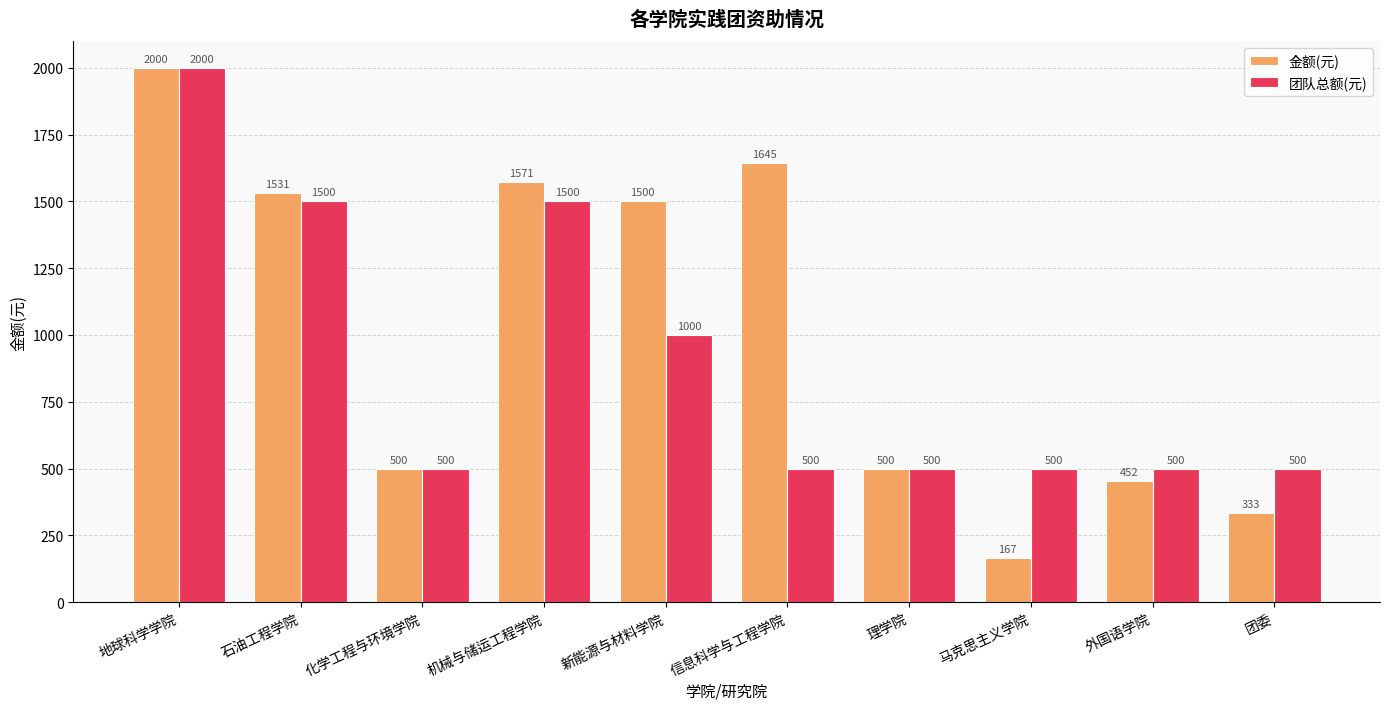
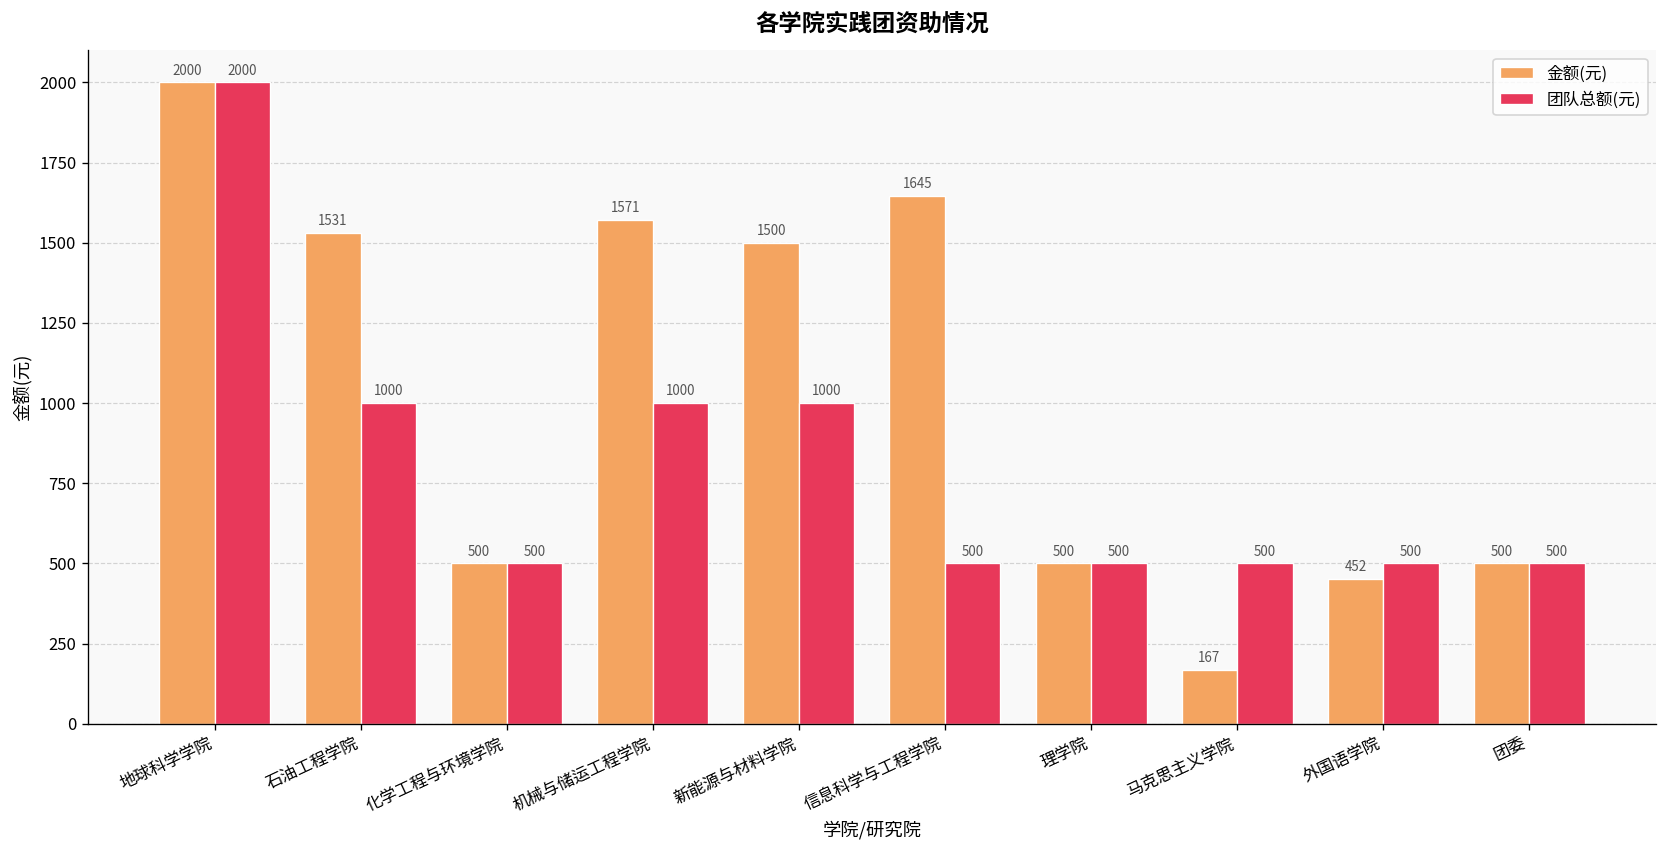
团队总额(元), 石油工程学院: 1500 -> 1000
团队总额(元), 机械与储运工程学院: 1500 -> 1000
金额(元), 团委: 333 -> 500
